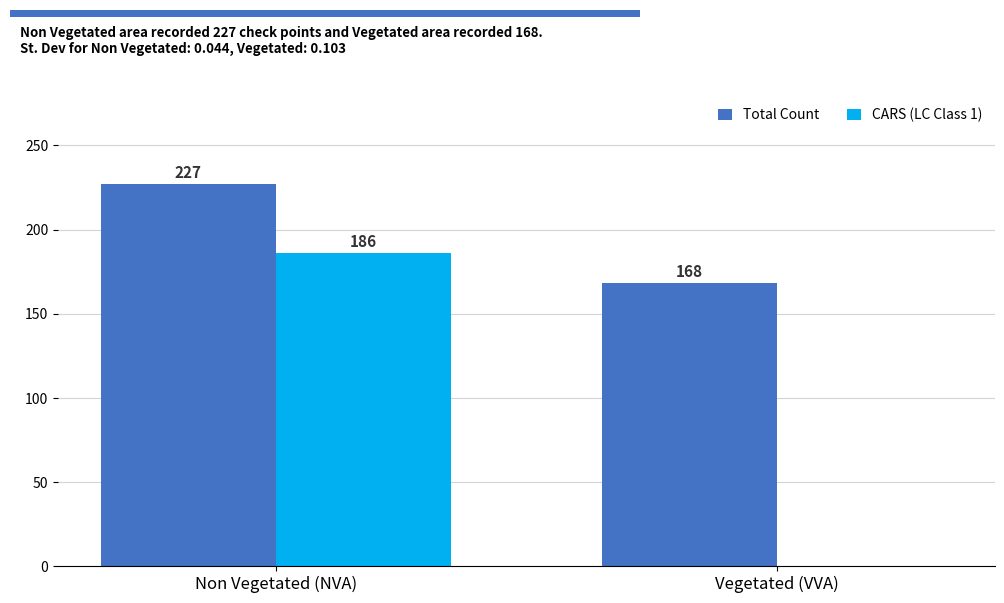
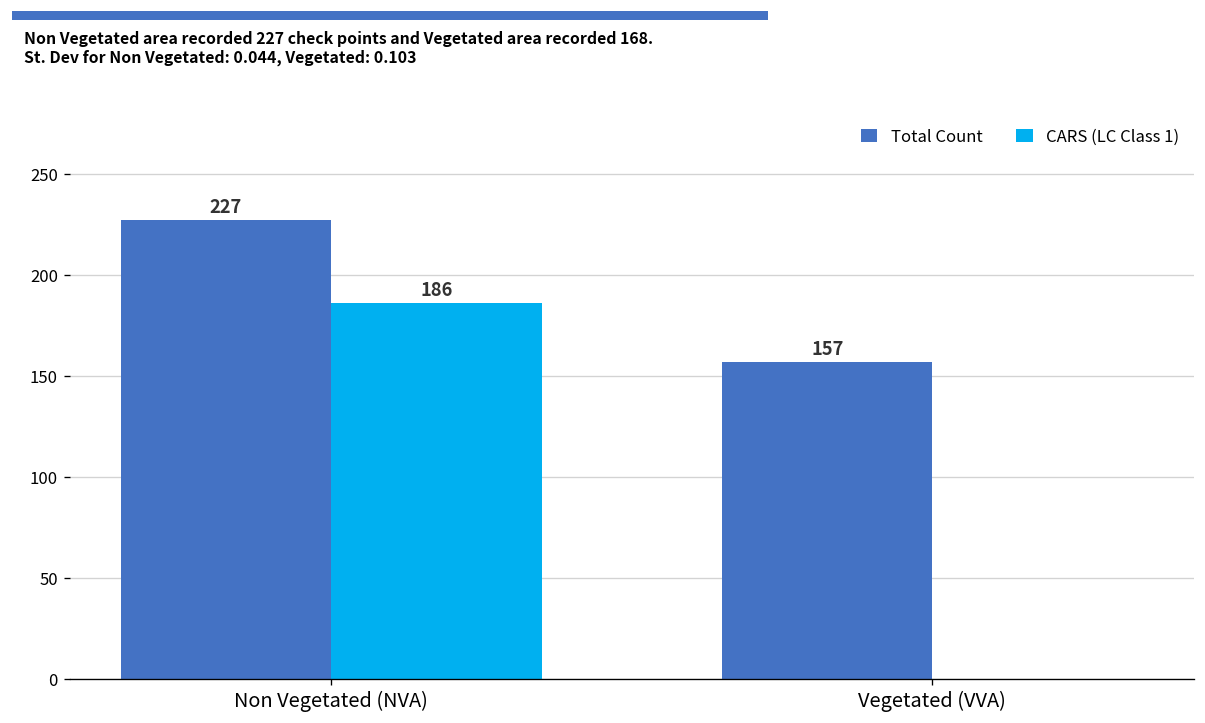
Total Count, Vegetated (VVA): 168 -> 157
